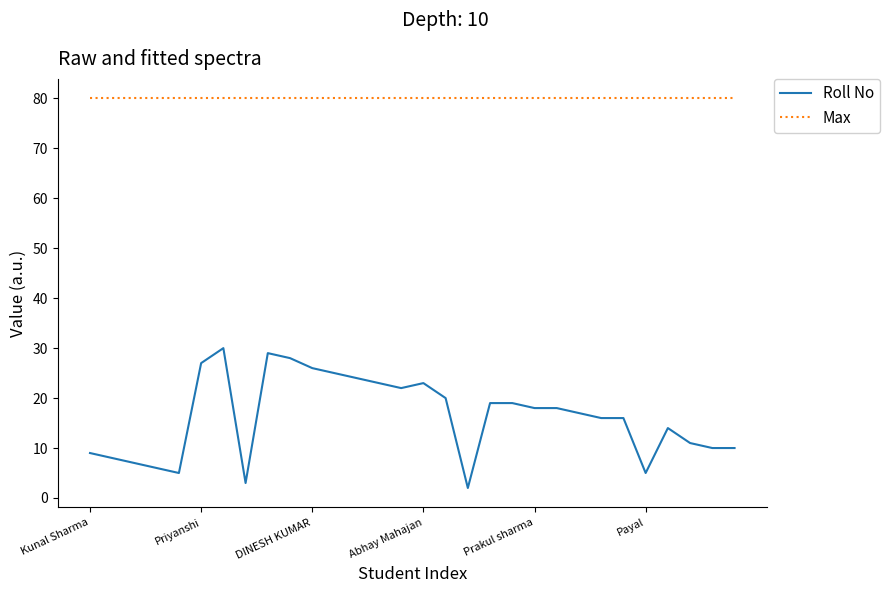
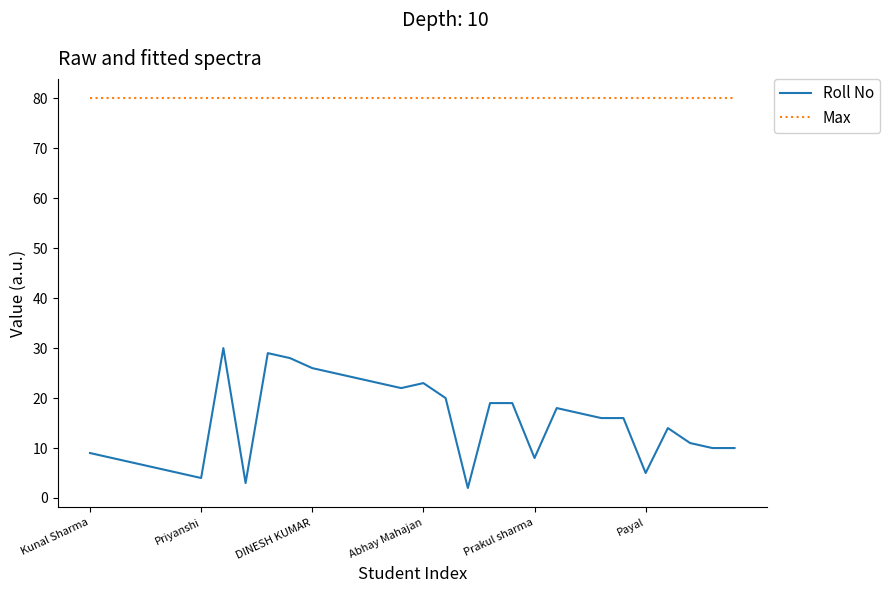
Roll No, Priyanshi: 27 -> 4
Roll No, Prakul sharma: 18 -> 8
